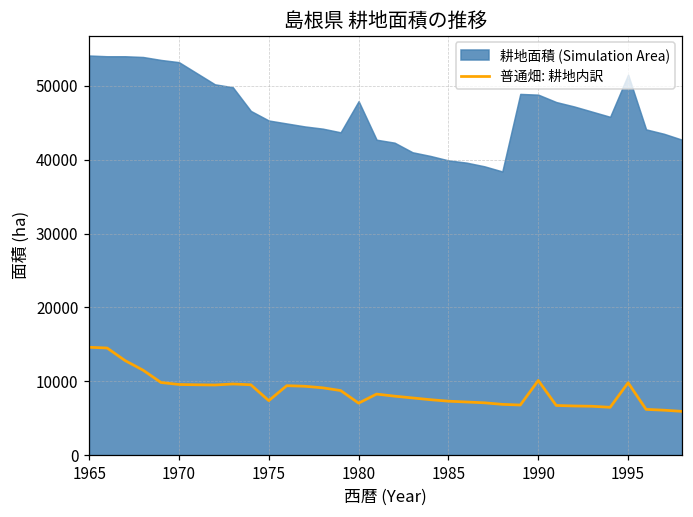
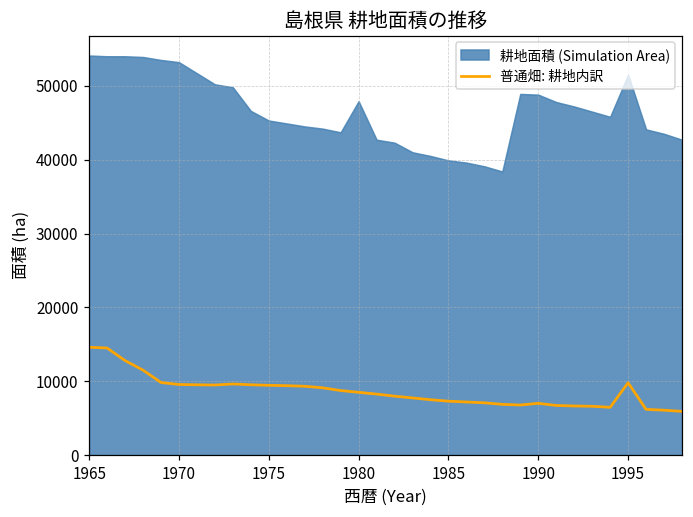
普通畑: 耕地内訳, 1975: 7000 -> 9000
普通畑: 耕地内訳, 1980: 7000 -> 9000
普通畑: 耕地内訳, 1990: 10000 -> 7000
